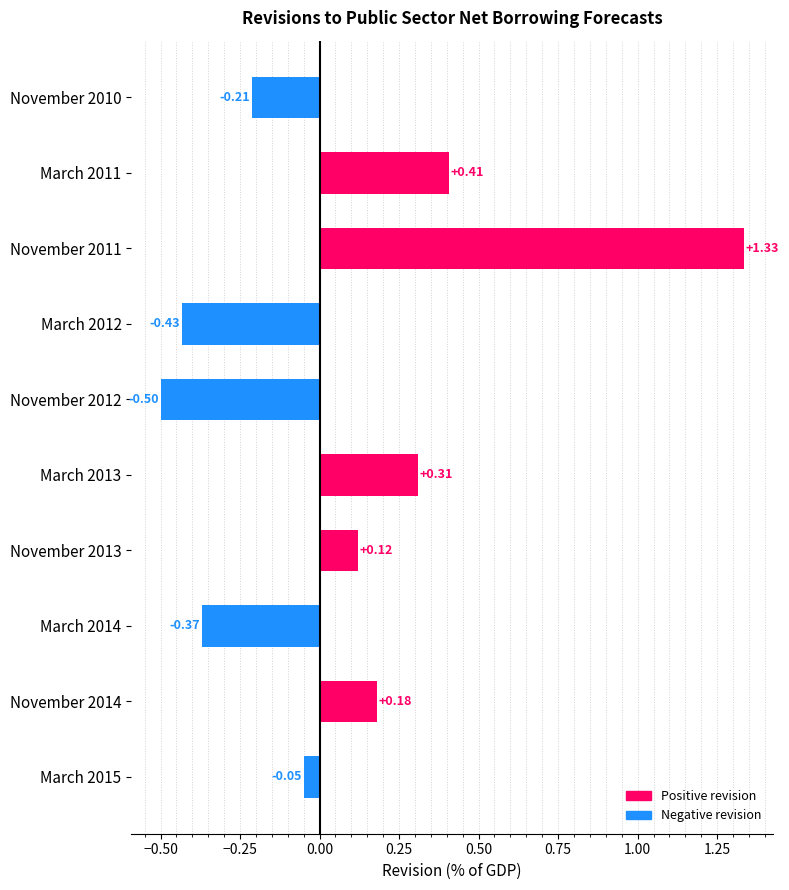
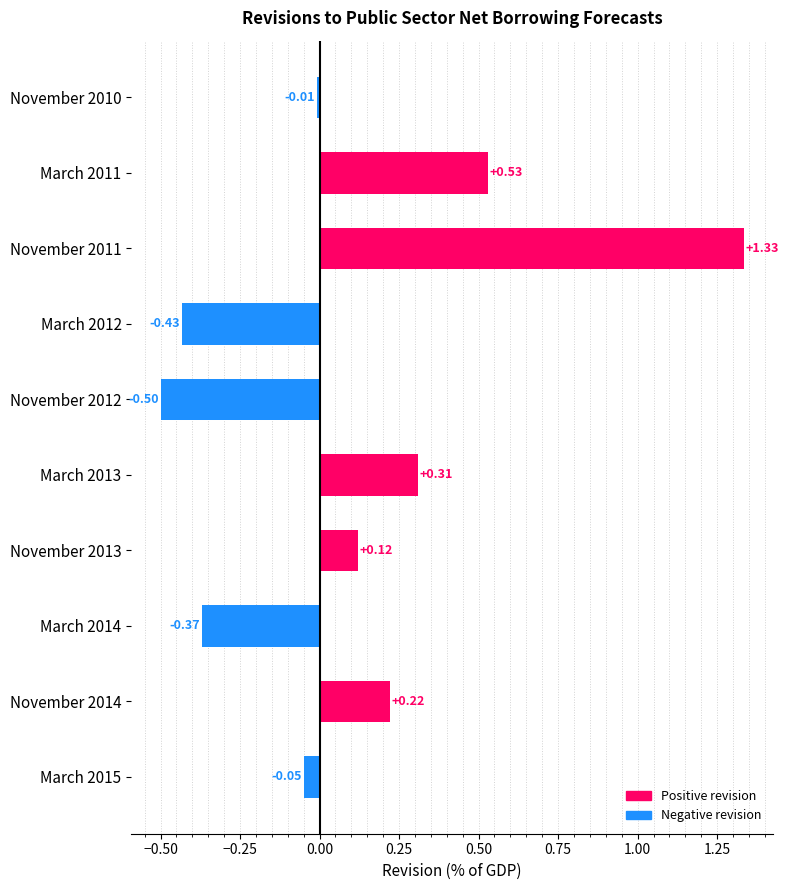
November 2010: -0.21 -> -0.01
March 2011: +0.41 -> +0.53
November 2014: +0.18 -> +0.22
